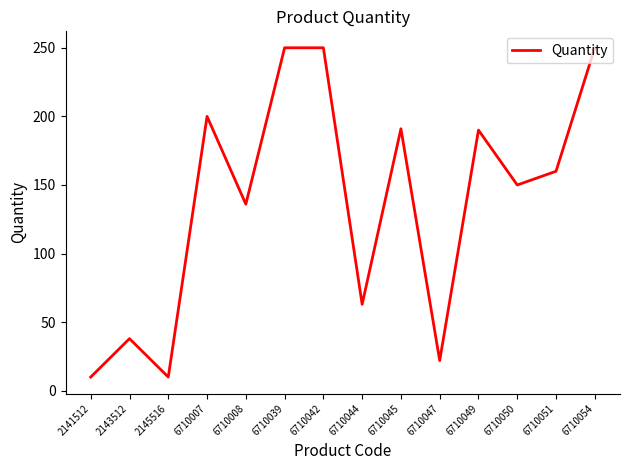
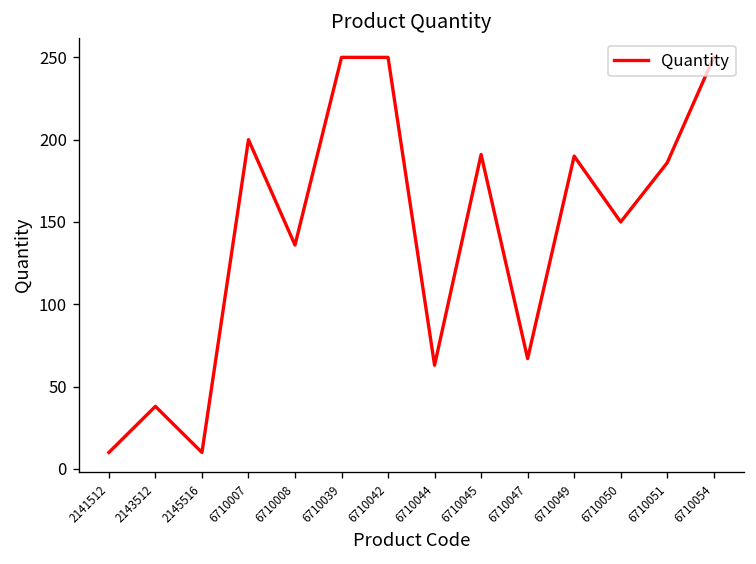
6710047: 22 -> 67
6710051: 160 -> 186
